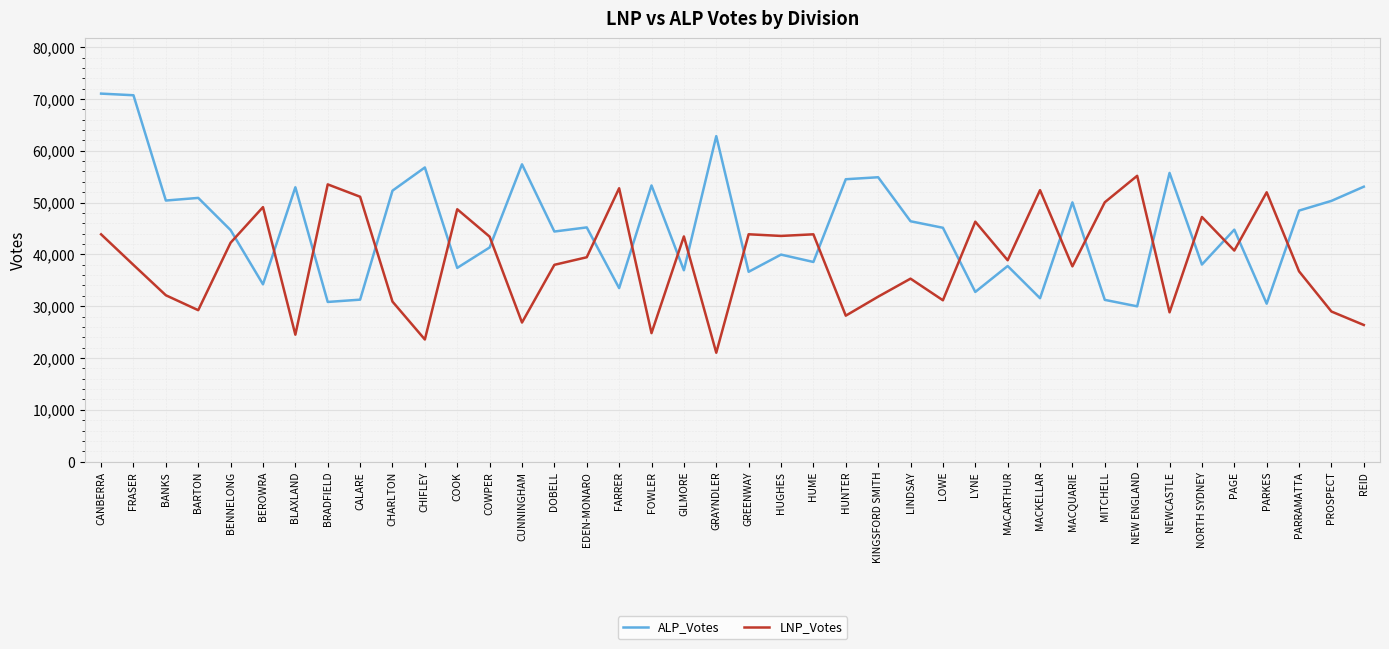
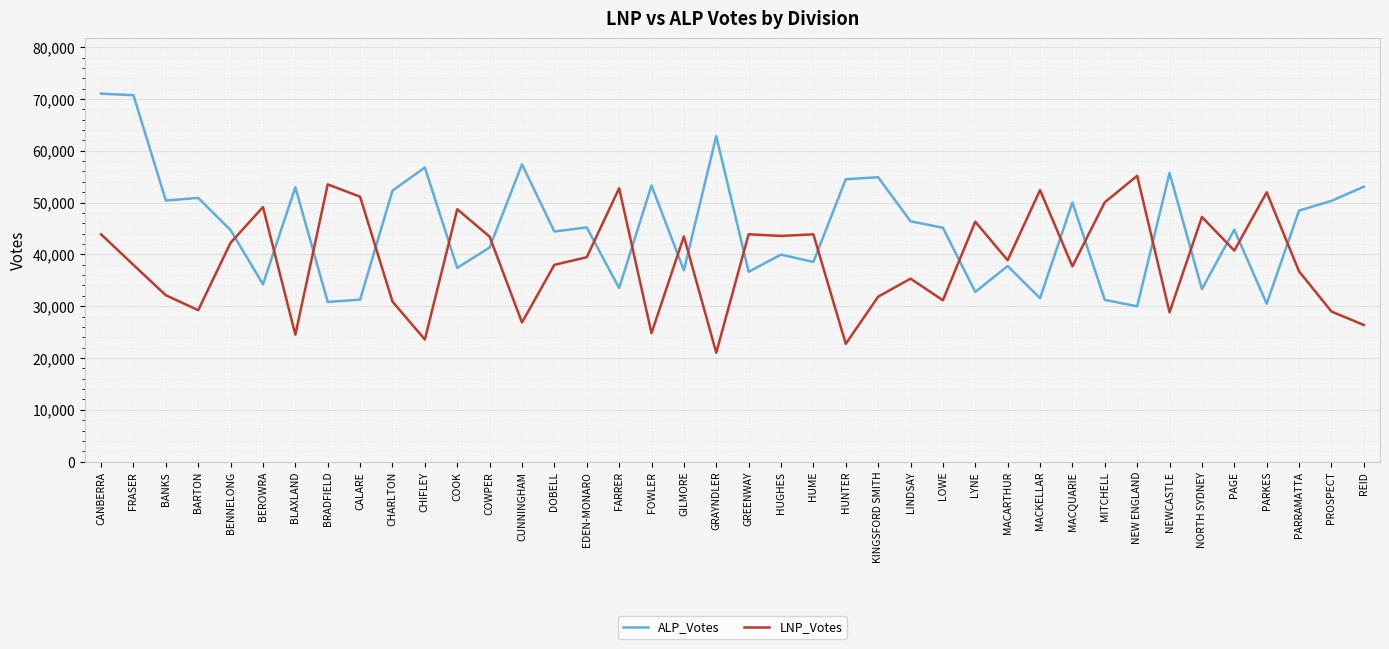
LNP_Votes, HUNTER: 28,000 -> 23,000
ALP_Votes, NORTH SYDNEY: 38,000 -> 33,000
